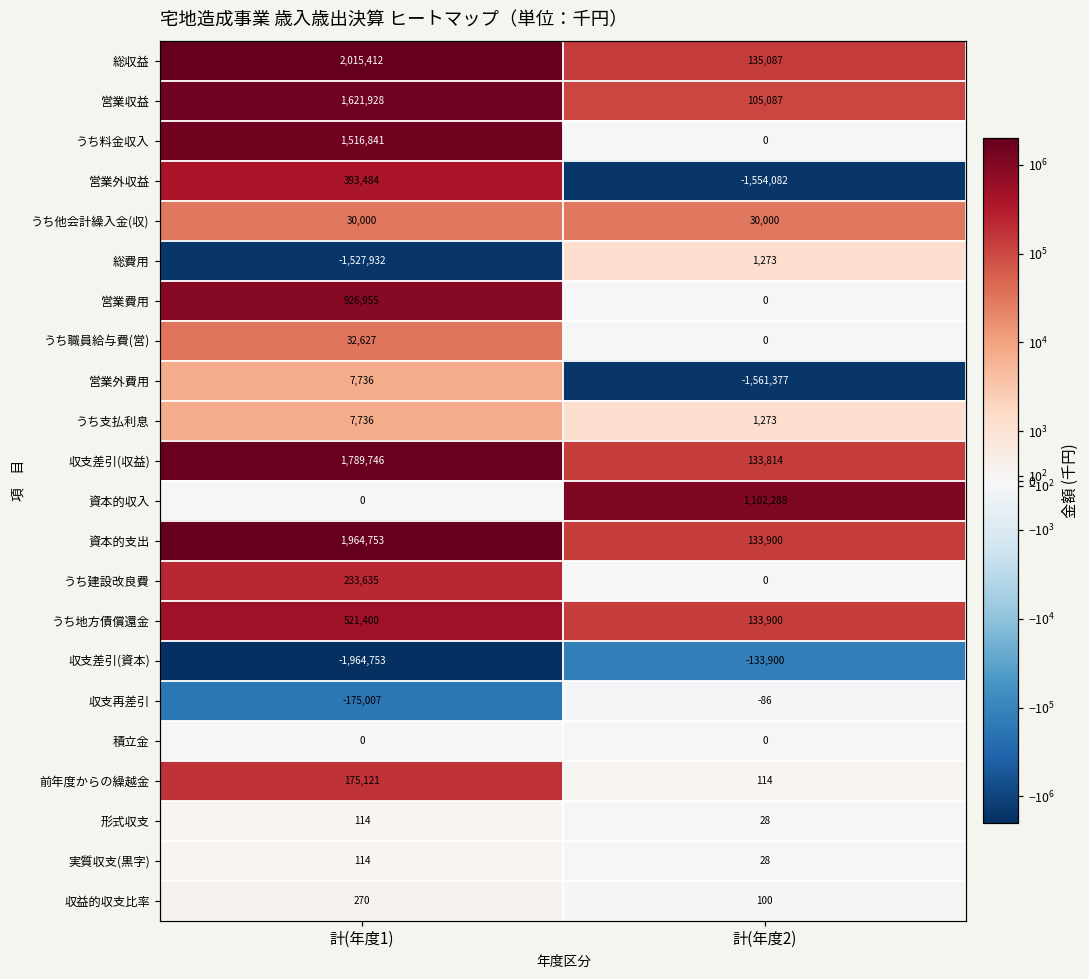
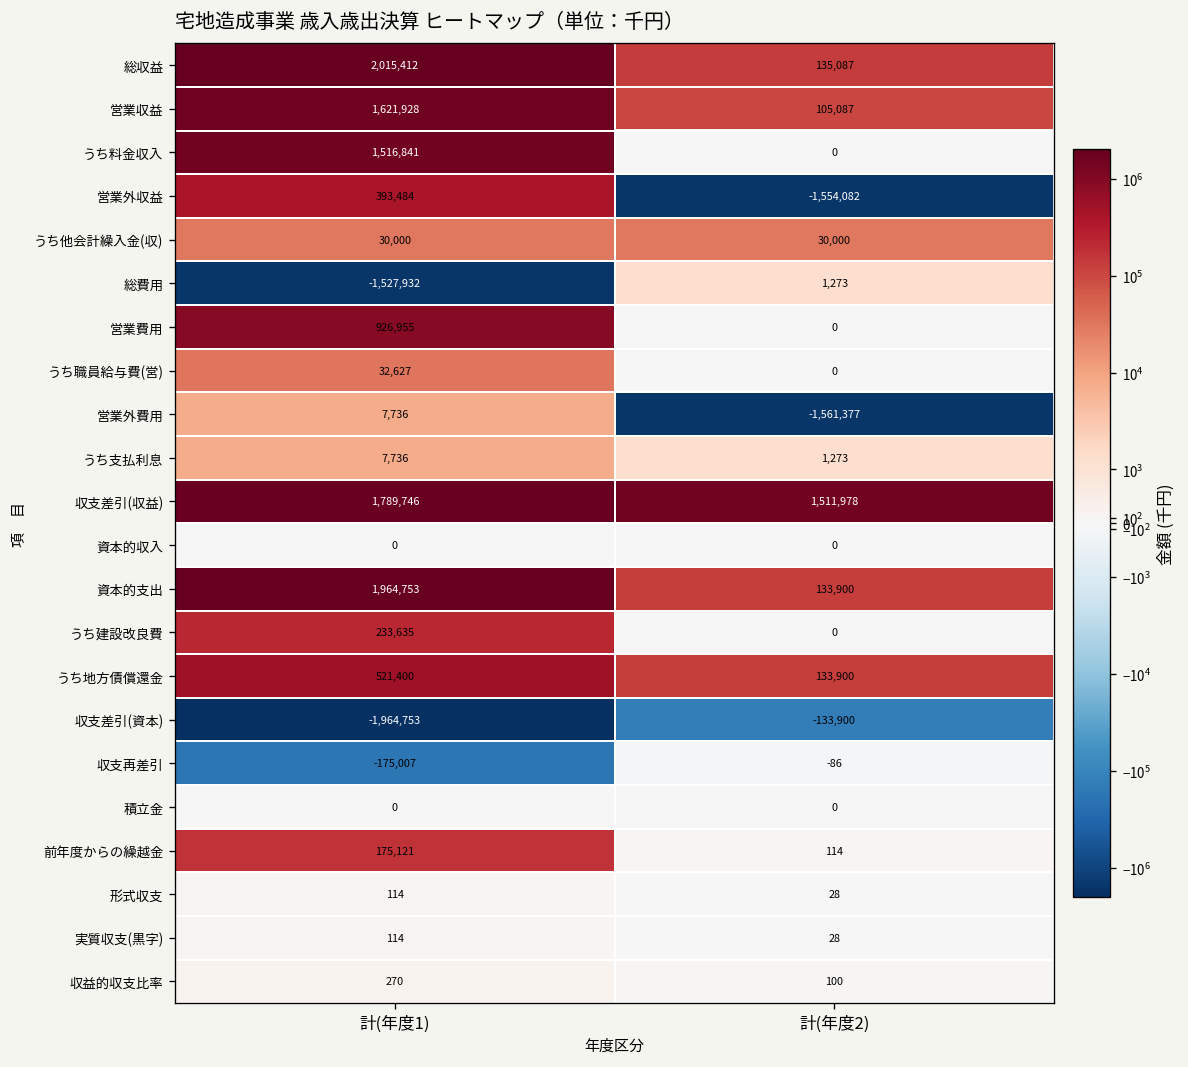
収支差引(収益), 計(年度2): 133,814 -> 1,511,978
資本的収入, 計(年度2): 1,102,288 -> 0
